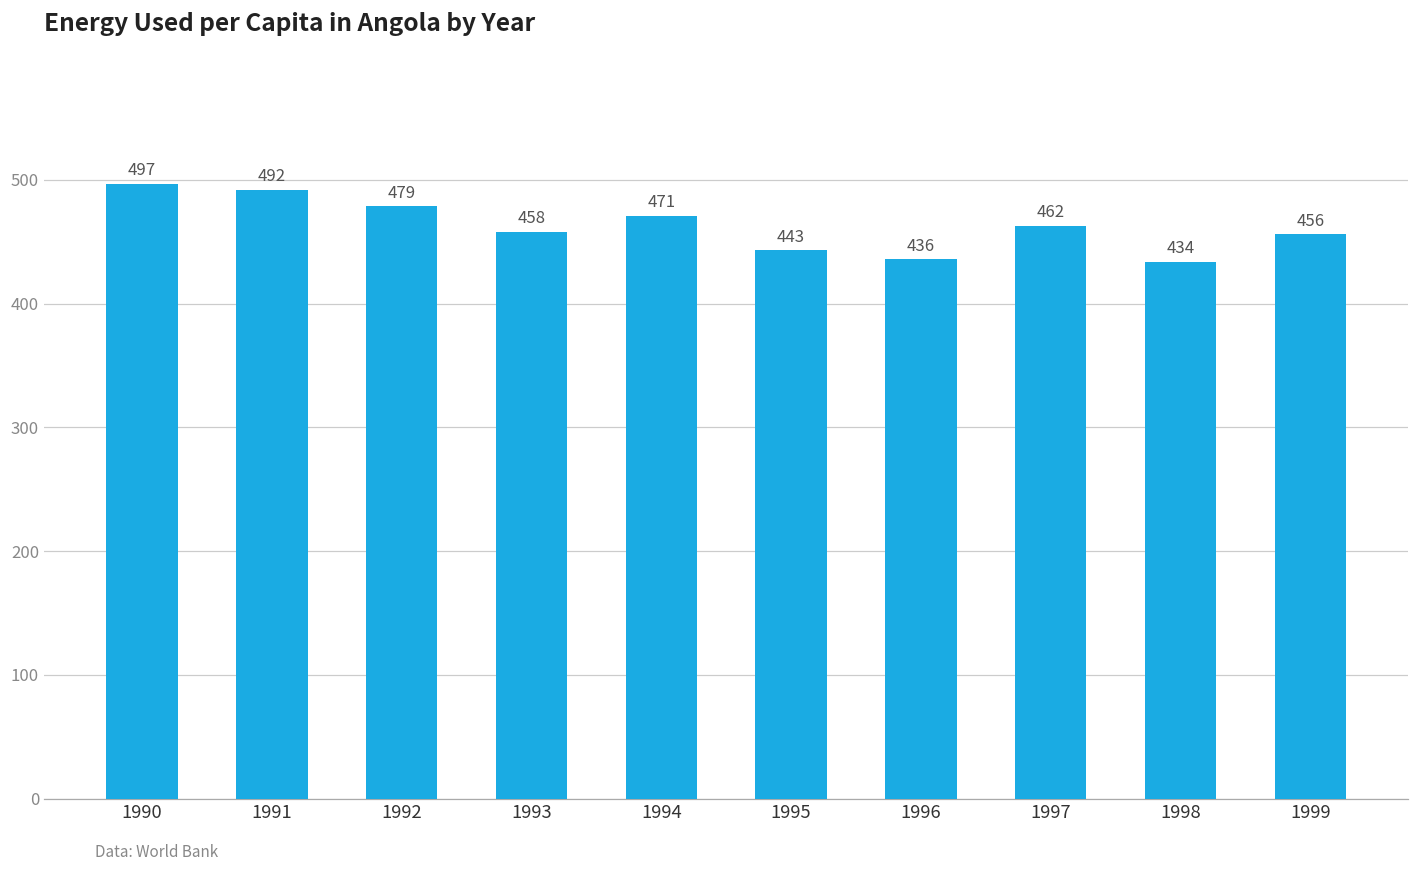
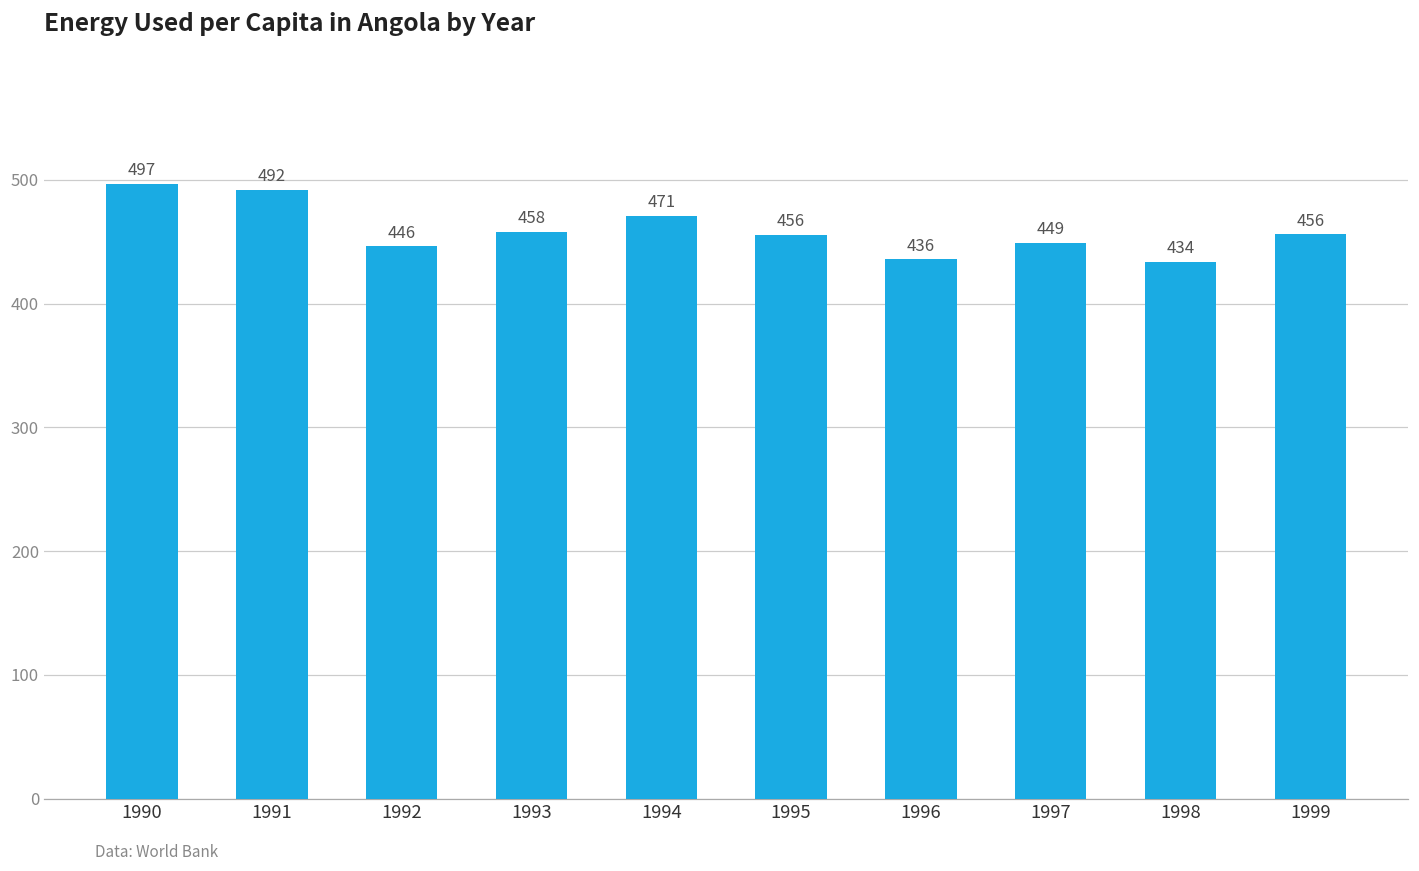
1992: 479 -> 446
1995: 443 -> 456
1997: 462 -> 449
